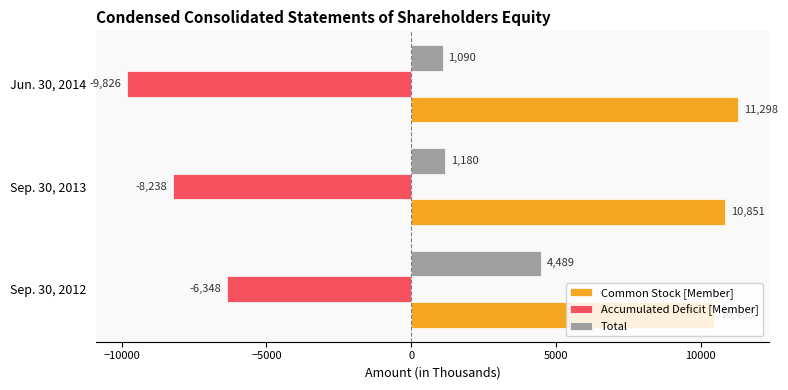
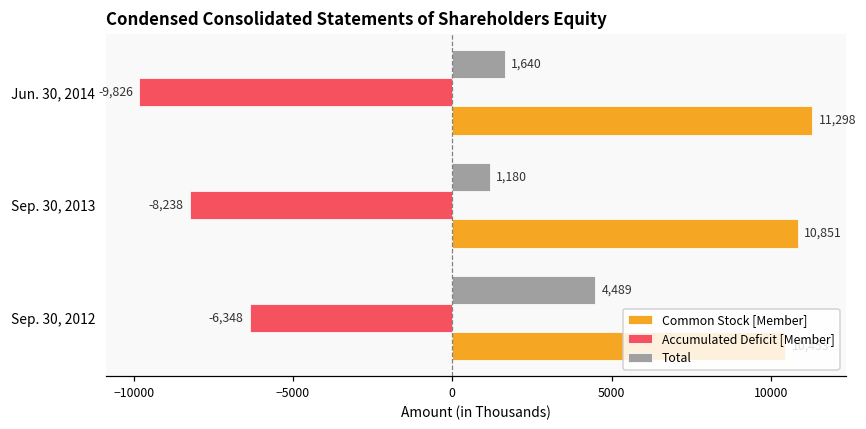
Total, Jun. 30, 2014: 1,090 -> 1,640
